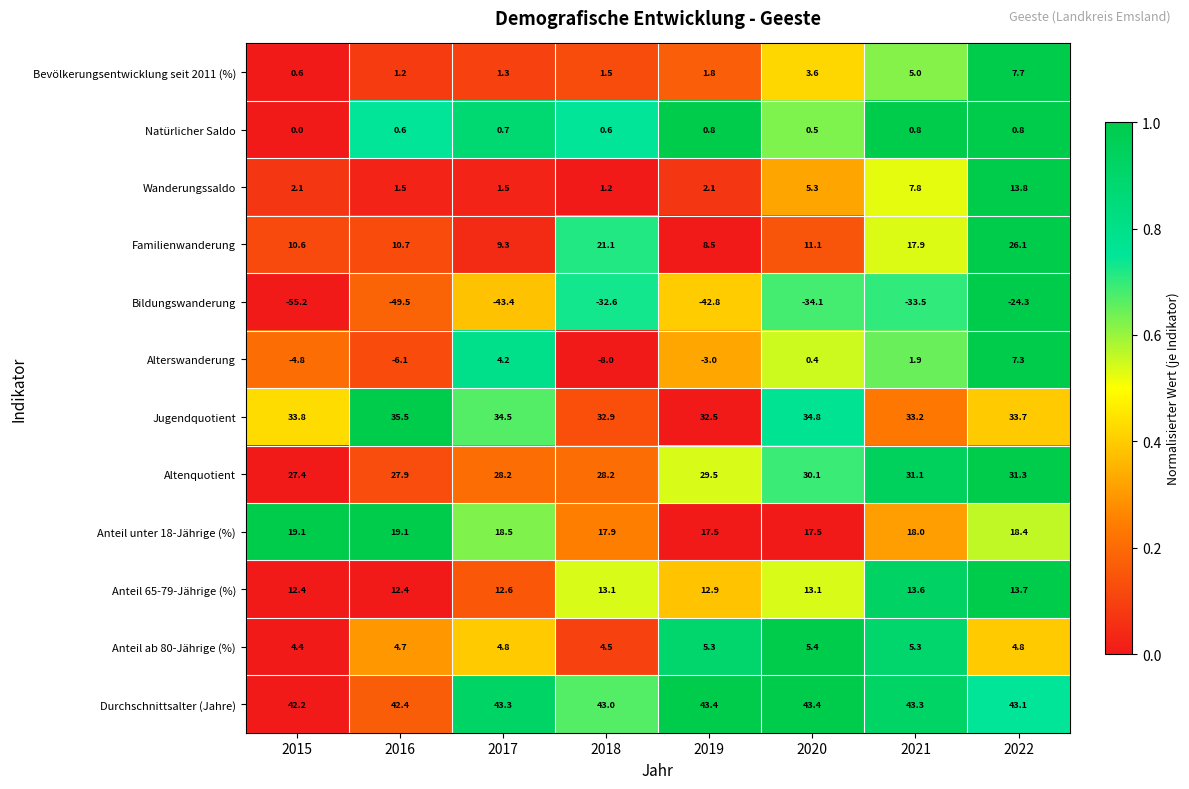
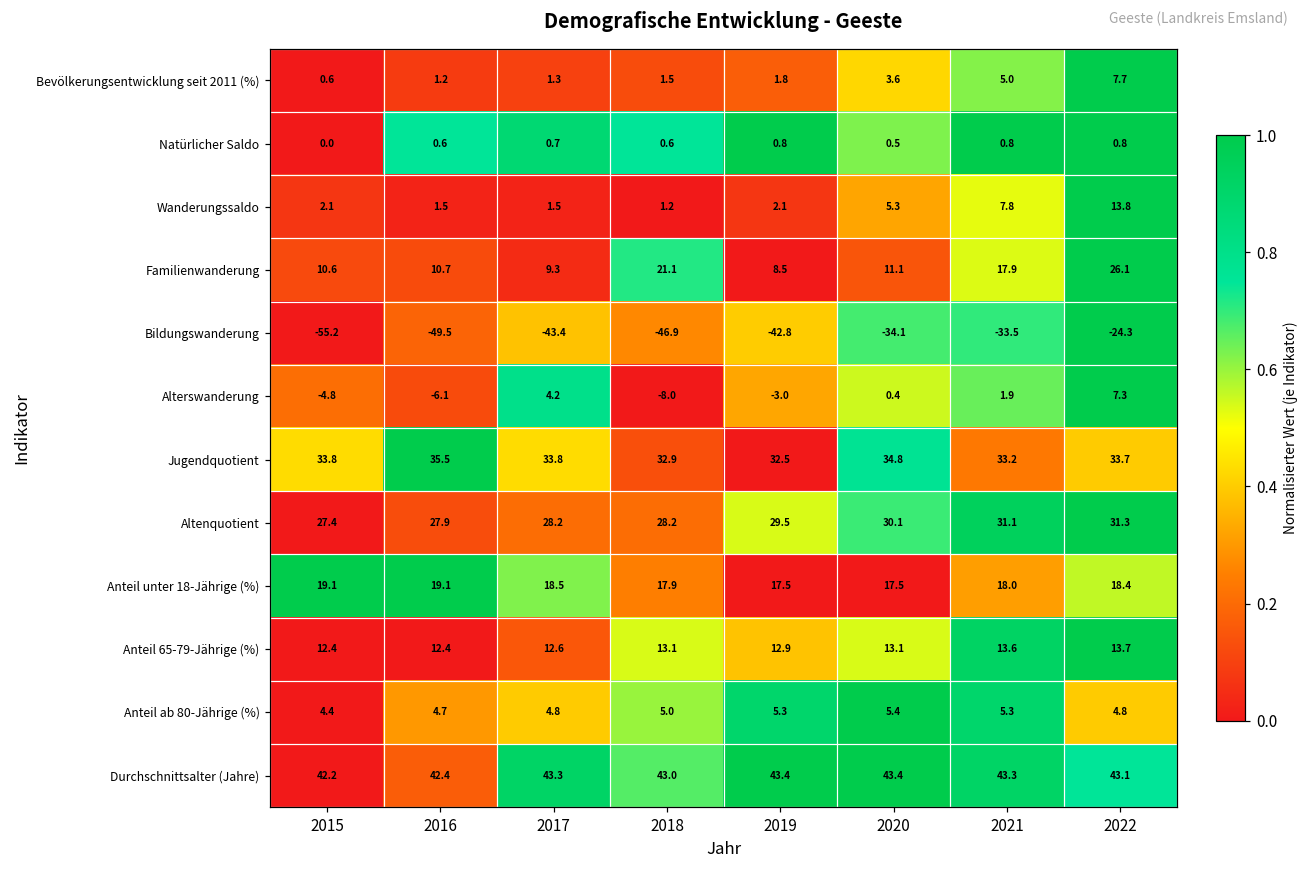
Bildungswanderung, 2018: -32.6 -> -46.9
Jugendquotient, 2017: 34.5 -> 33.8
Anteil ab 80-Jährige (%), 2018: 4.5 -> 5.0
